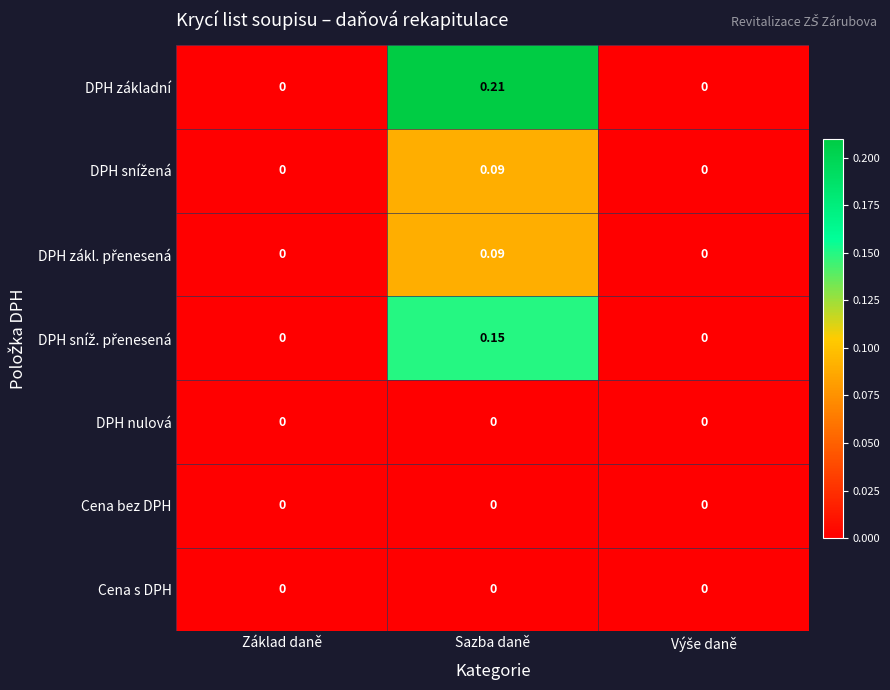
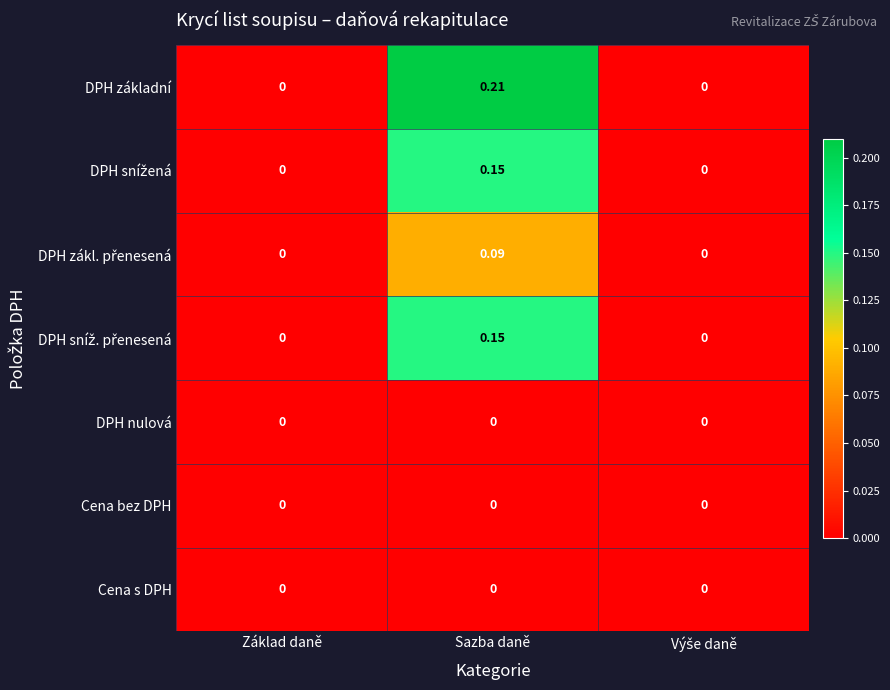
DPH snížená, Sazba daně: 0.09 -> 0.15
